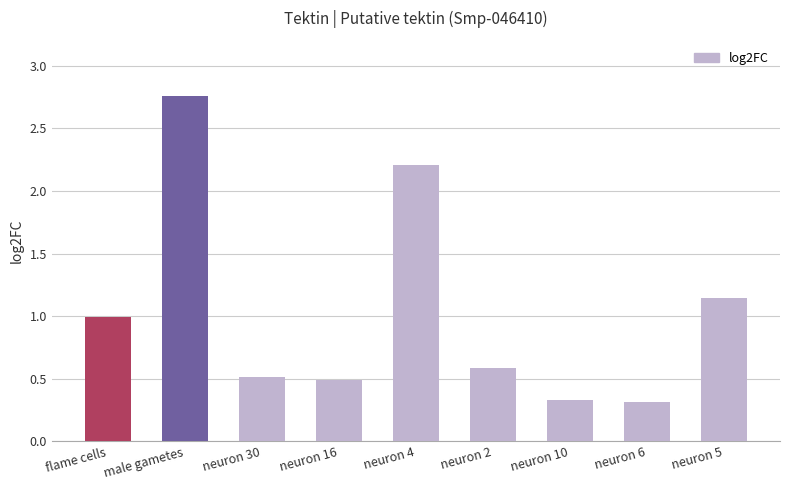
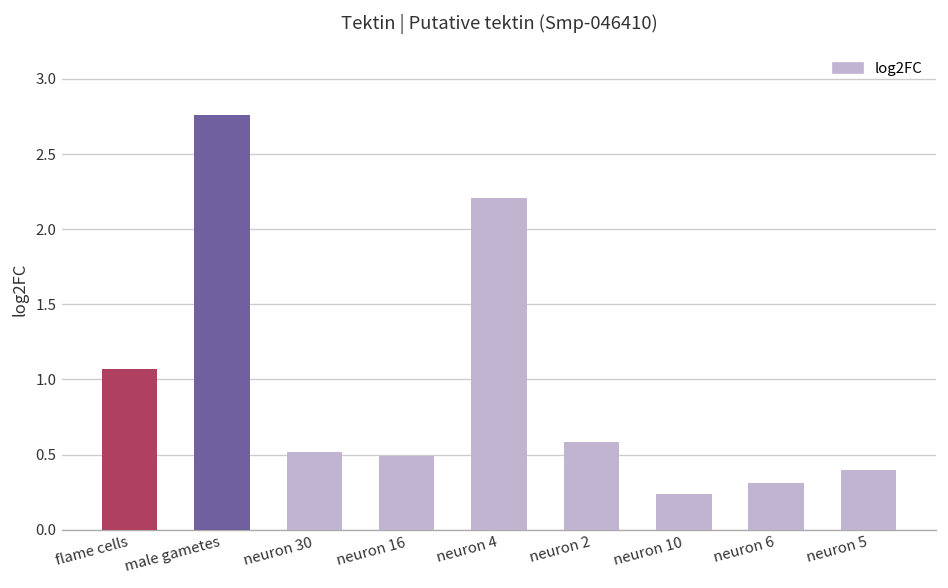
flame cells: 0.99 -> 1.07
neuron 10: 0.33 -> 0.24
neuron 5: 1.15 -> 0.40
